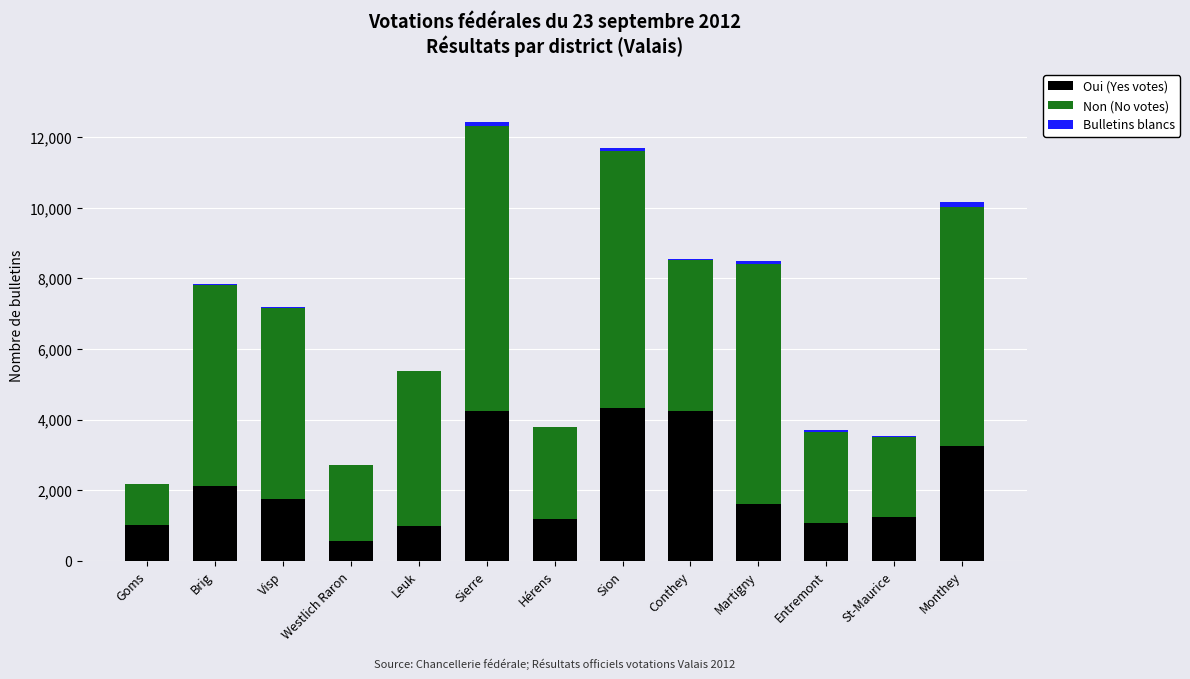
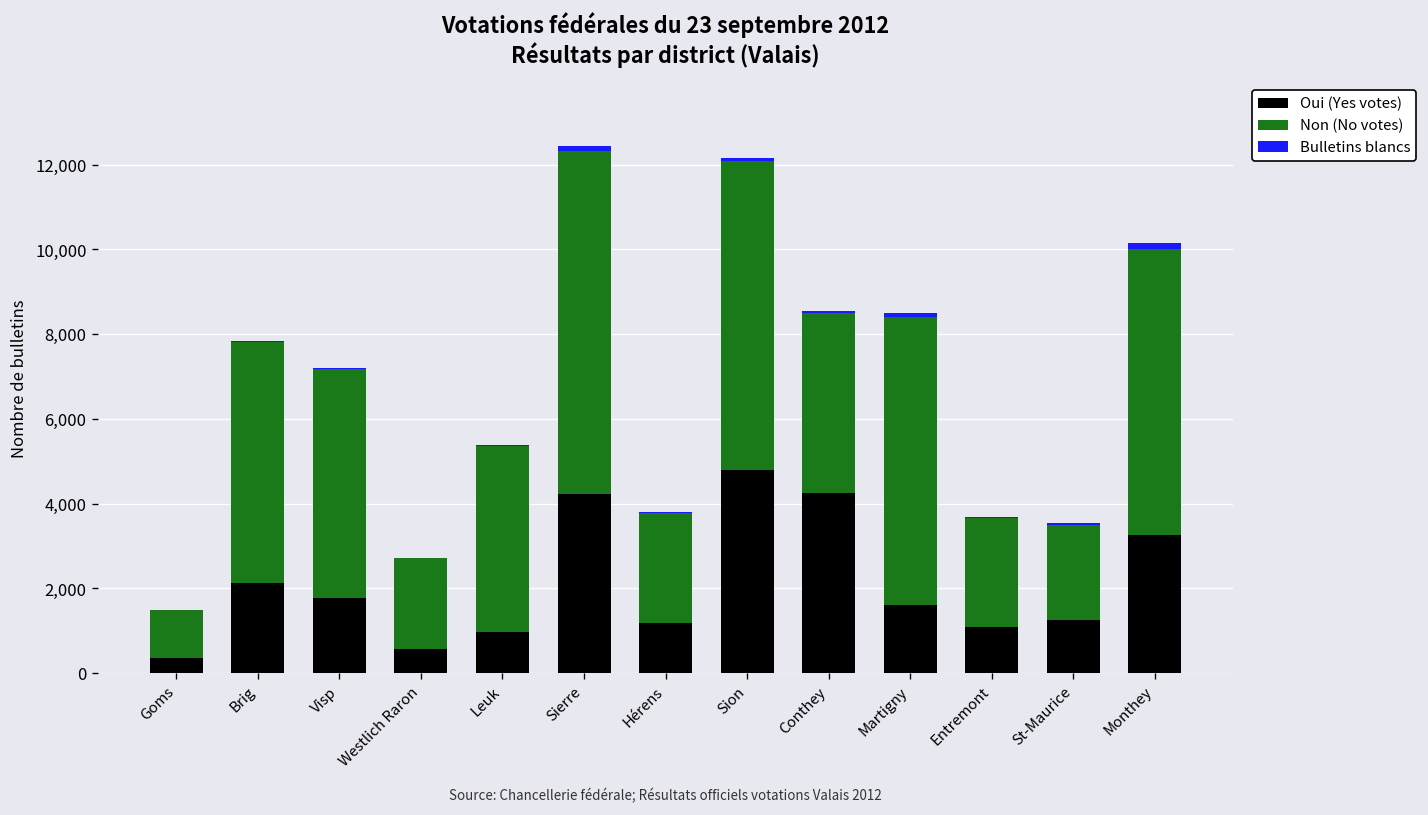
Oui (Yes votes), Goms: 1,000 -> 300
Oui (Yes votes), Sion: 4,300 -> 4,800
